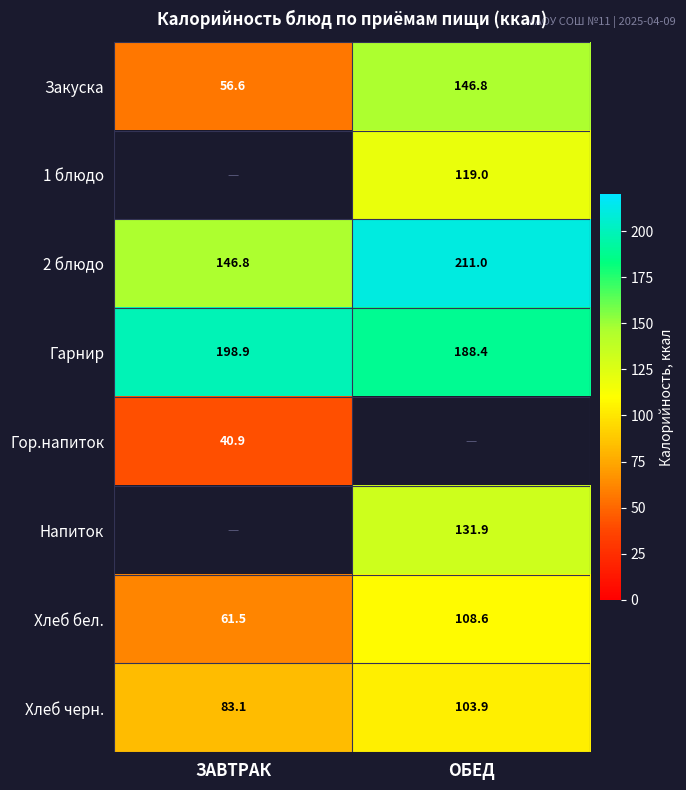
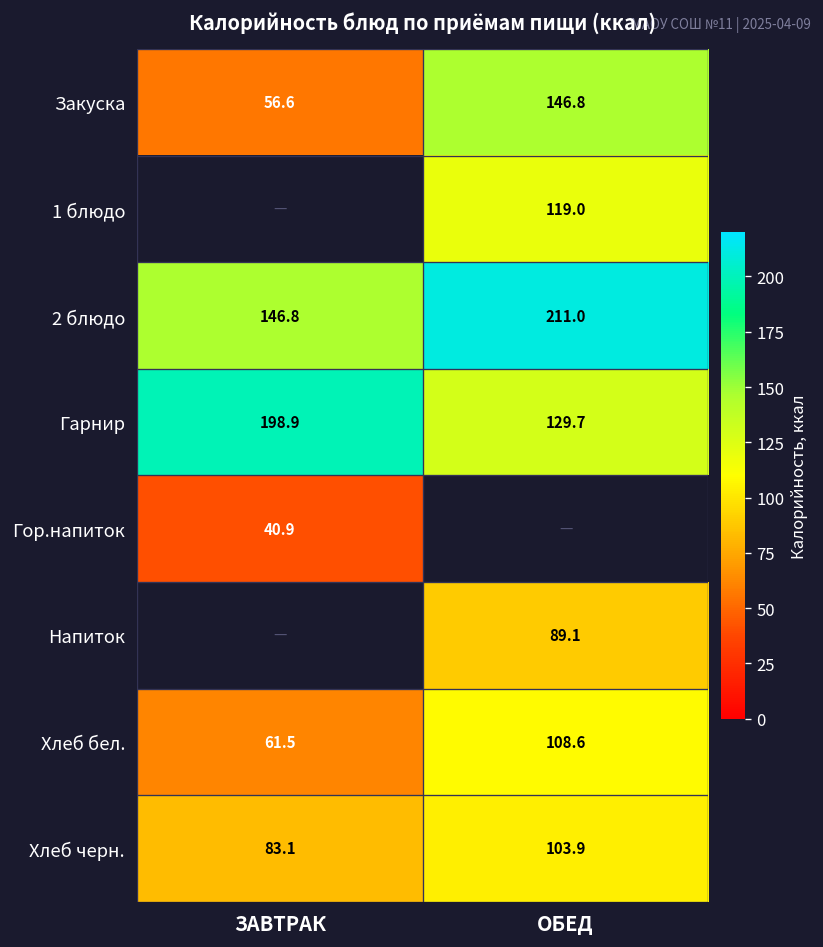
Гарнир, ОБЕД: 188.4 -> 129.7
Напиток, ОБЕД: 131.9 -> 89.1
